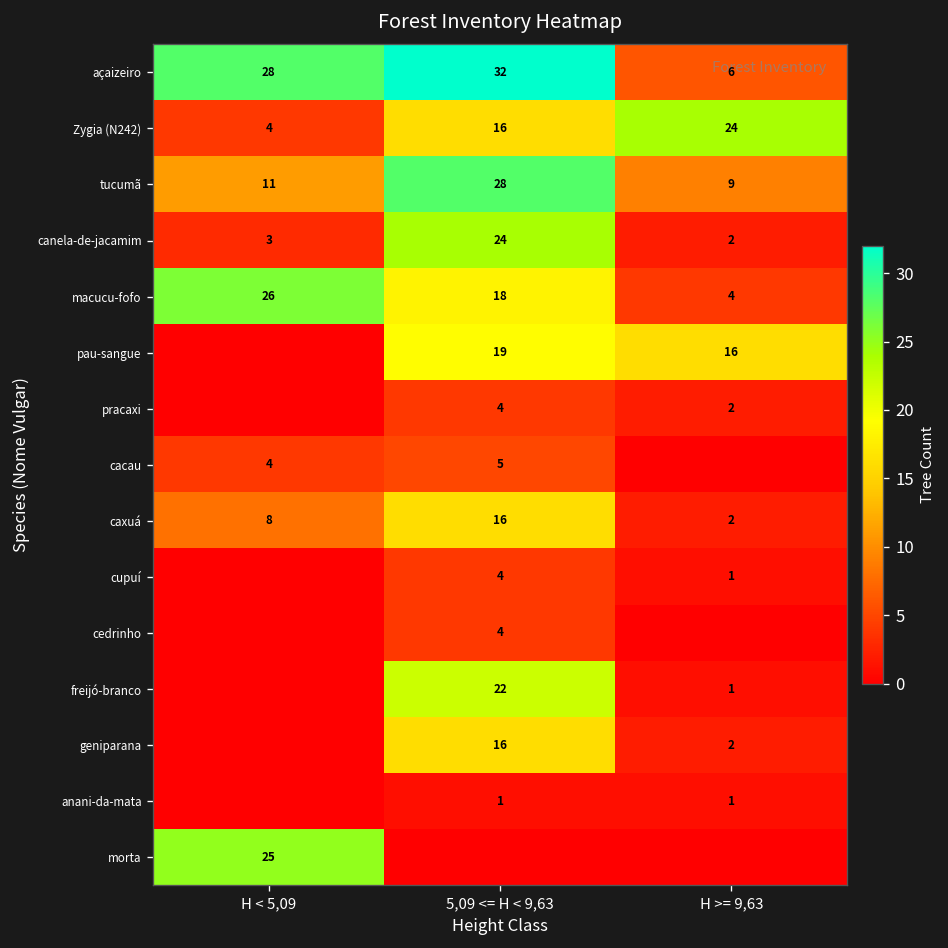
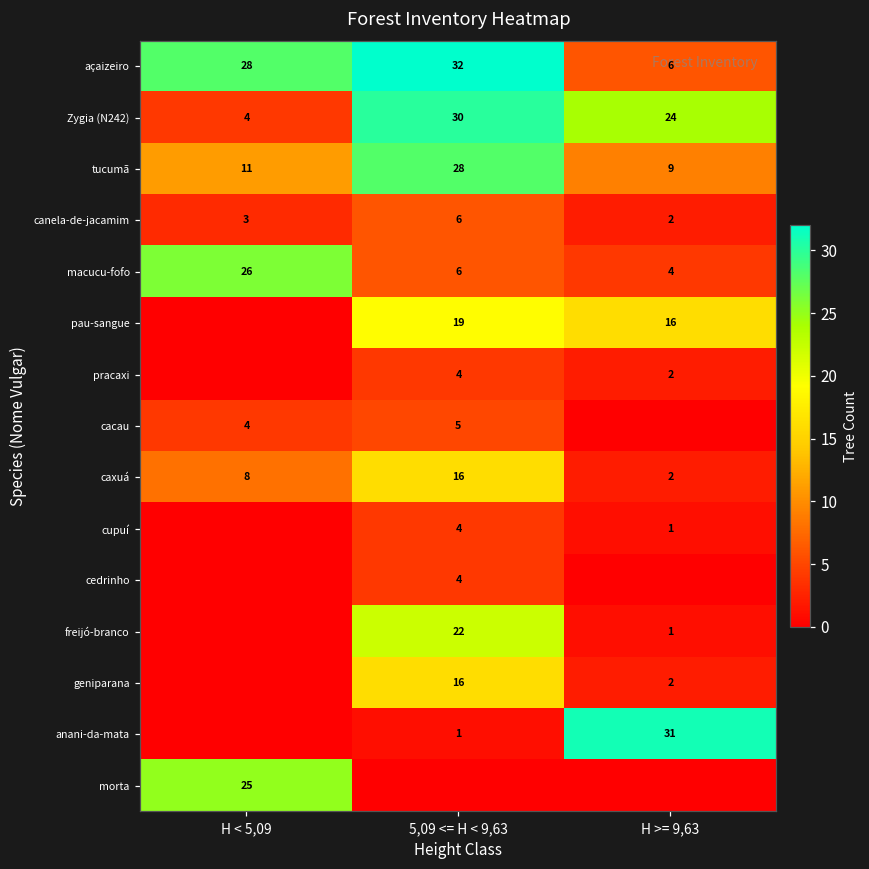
Zygia (N242), 5,09 <= H < 9,63: 16 -> 30
canela-de-jacamim, 5,09 <= H < 9,63: 24 -> 6
macucu-fofo, 5,09 <= H < 9,63: 18 -> 6
anani-da-mata, H >= 9,63: 1 -> 31
